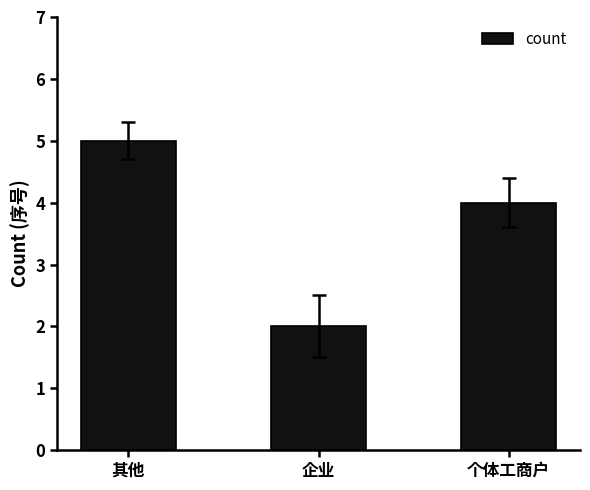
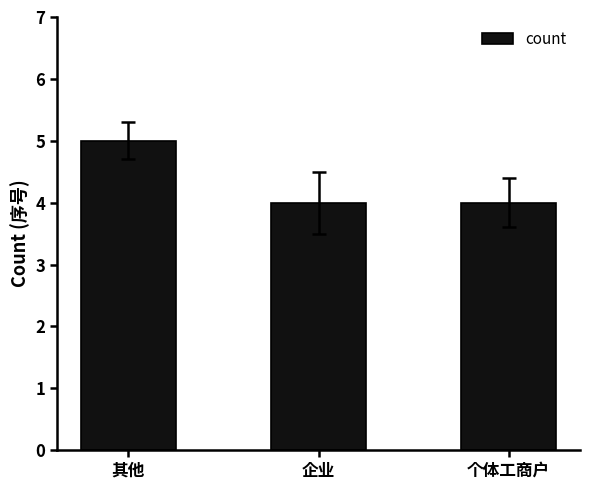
count, 企业: 2 -> 4
